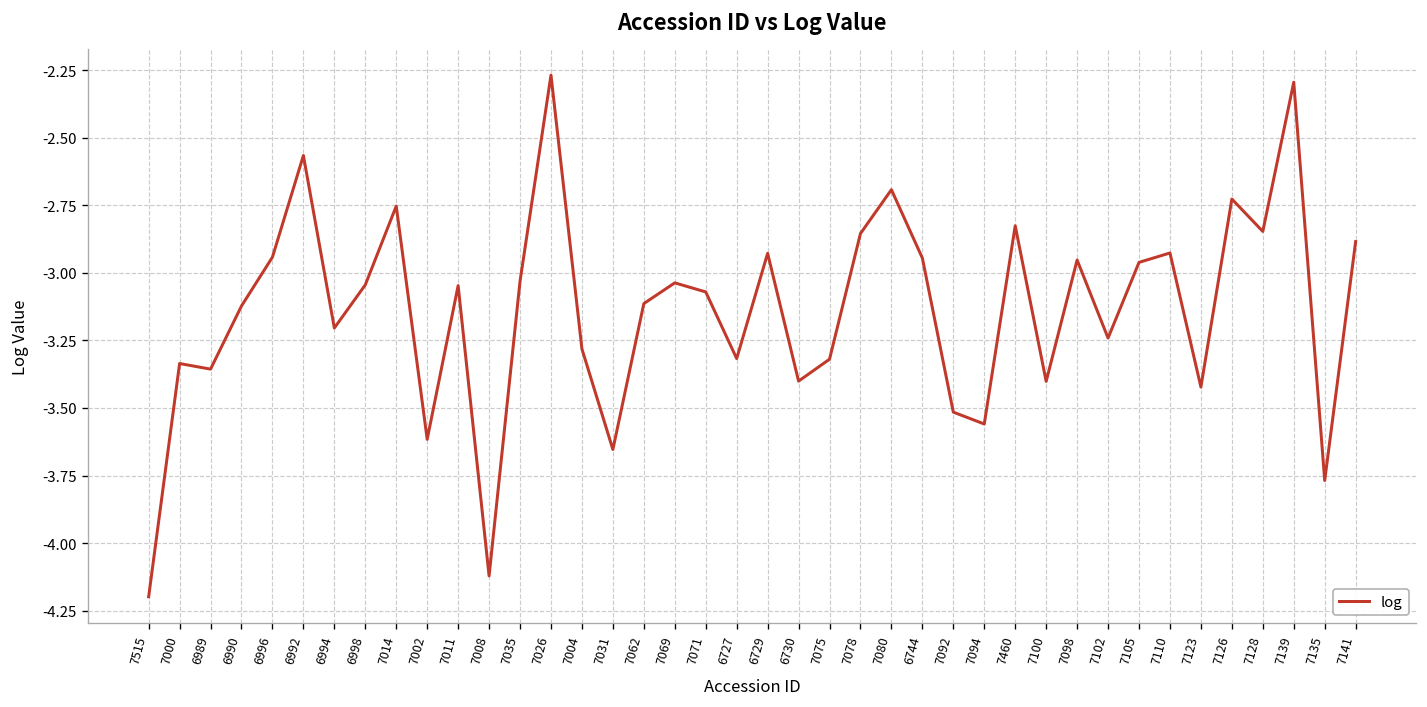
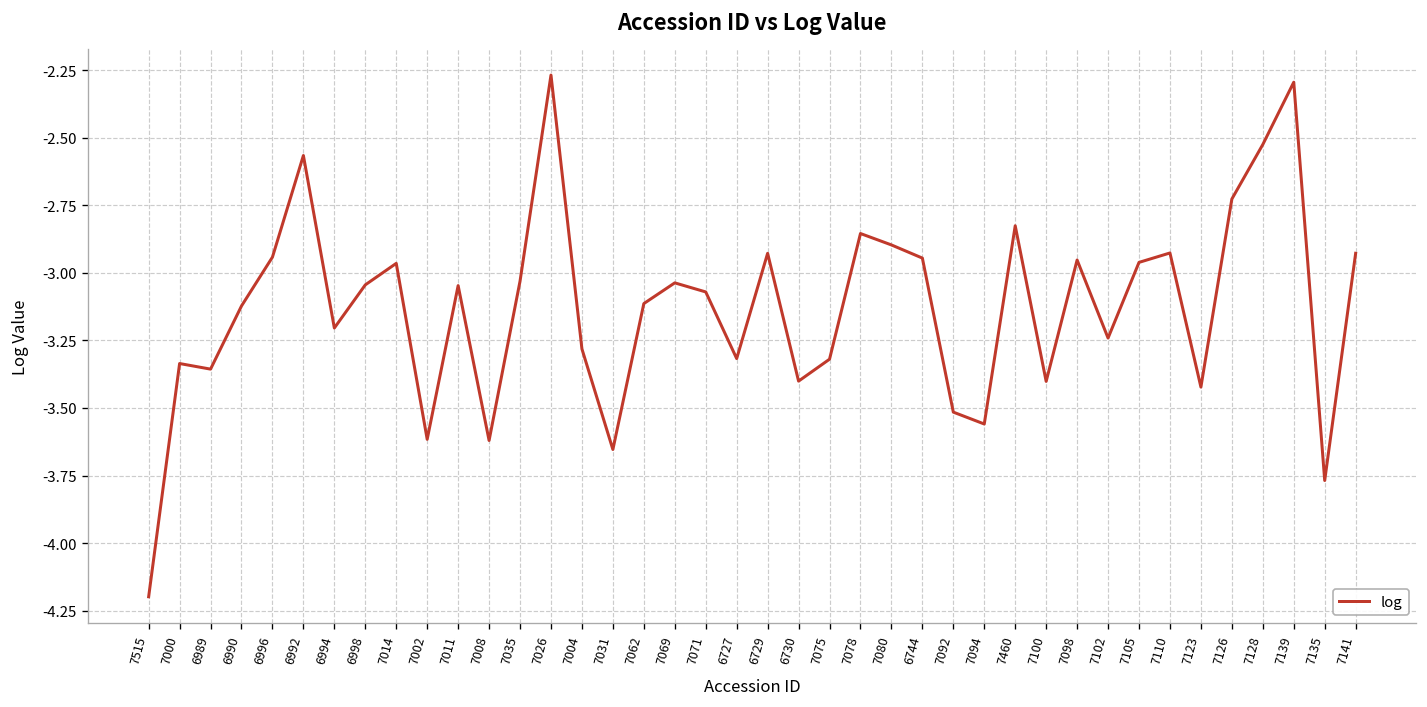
7014: -2.75 -> -2.96
7008: -4.12 -> -3.62
7080: -2.69 -> -2.90
7128: -2.85 -> -2.52
7141: -2.88 -> -2.93
